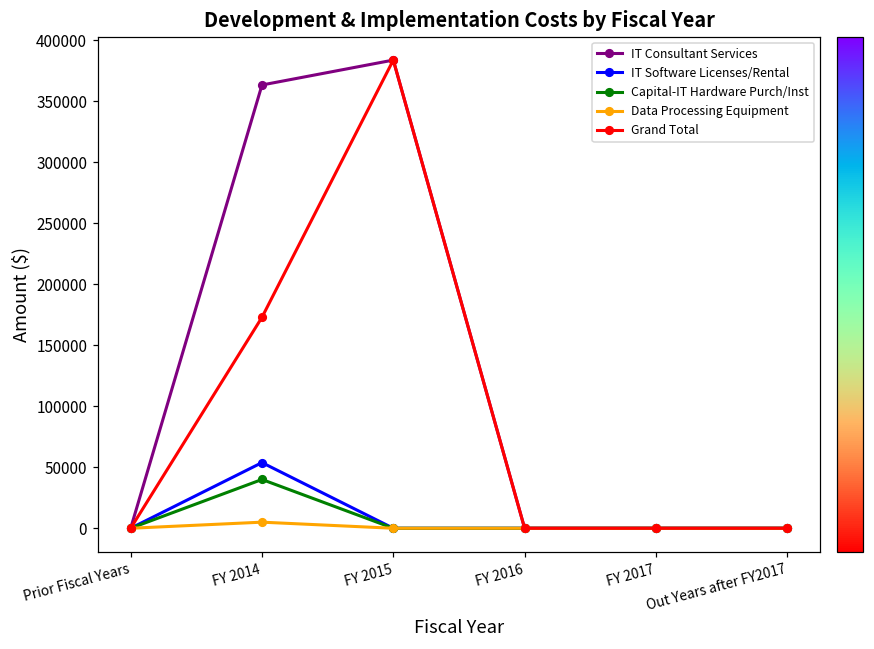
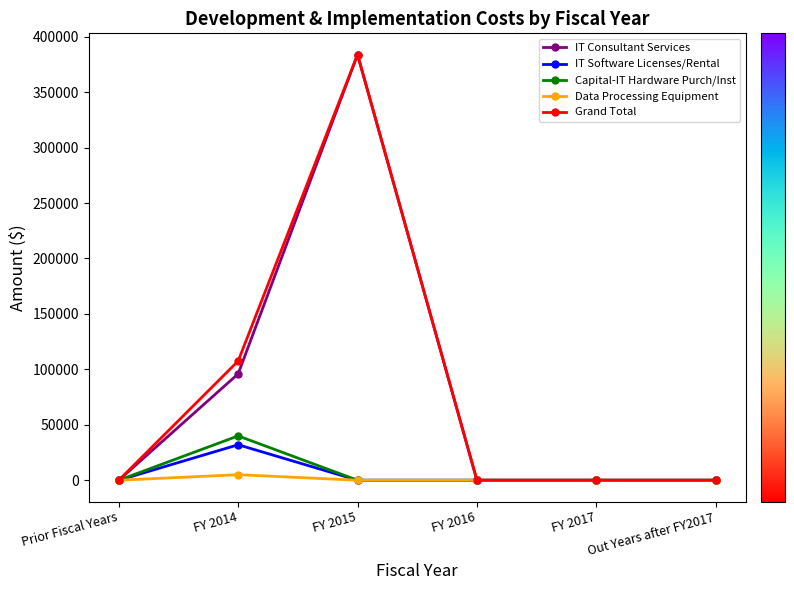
IT Consultant Services, FY 2014: 363000 -> 96000
IT Software Licenses/Rental, FY 2014: 54000 -> 32000
Grand Total, FY 2014: 173000 -> 108000
